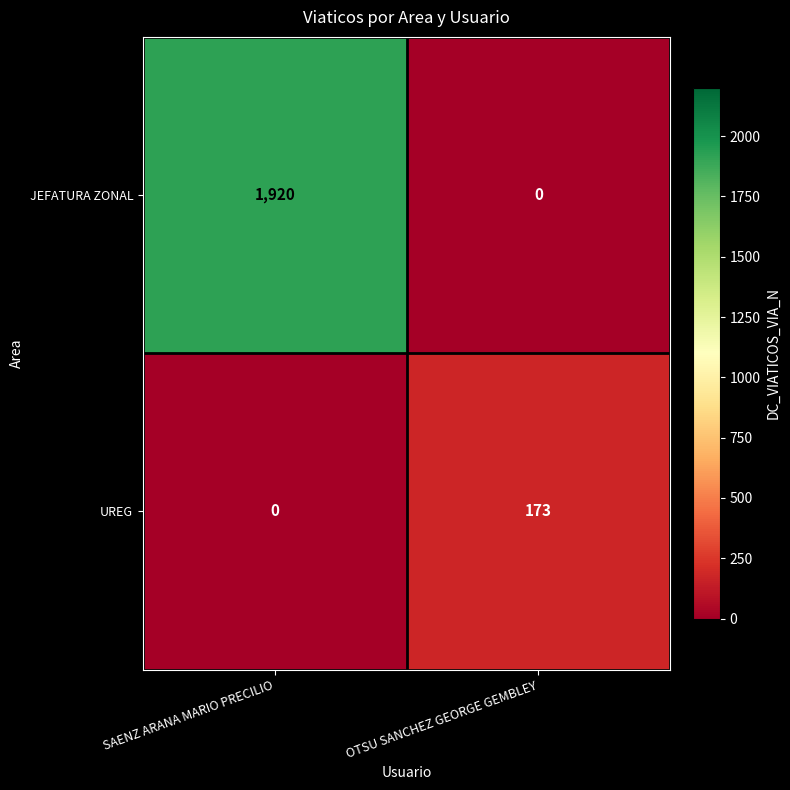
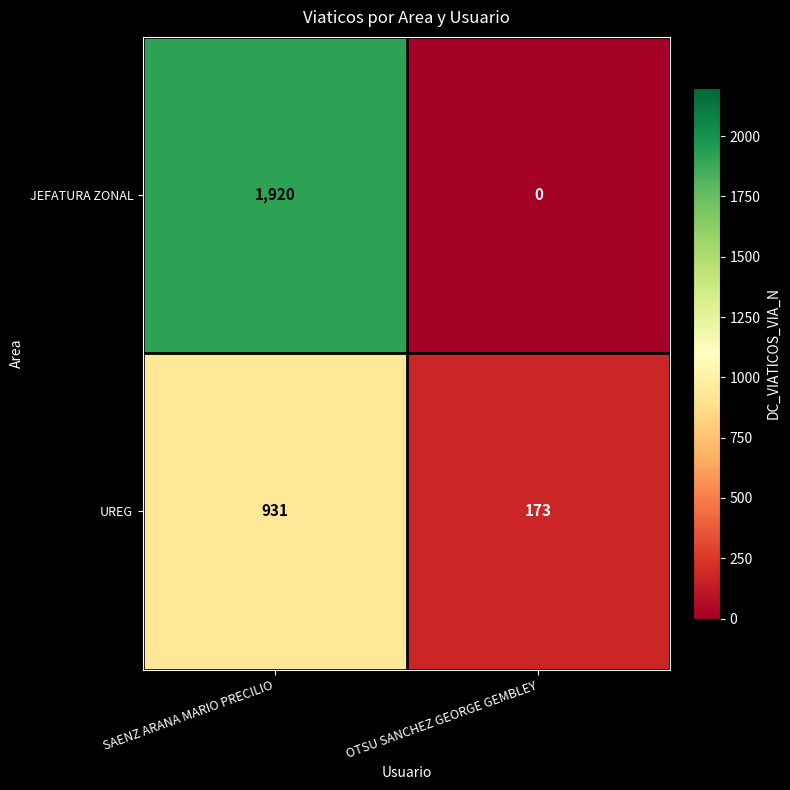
UREG, SAENZ ARANA MARIO PRECILIO: 0 -> 931
